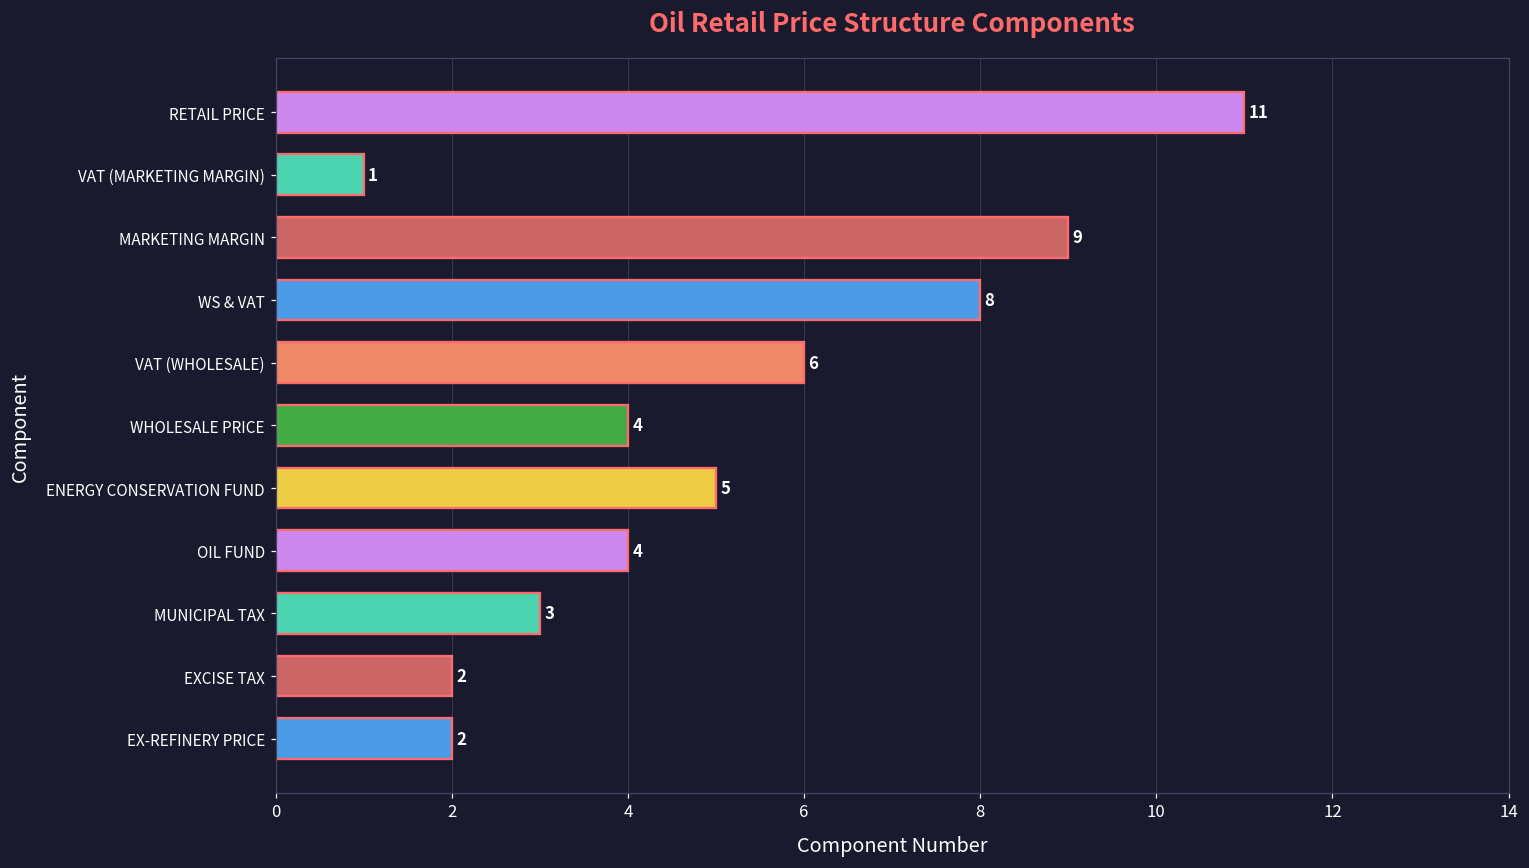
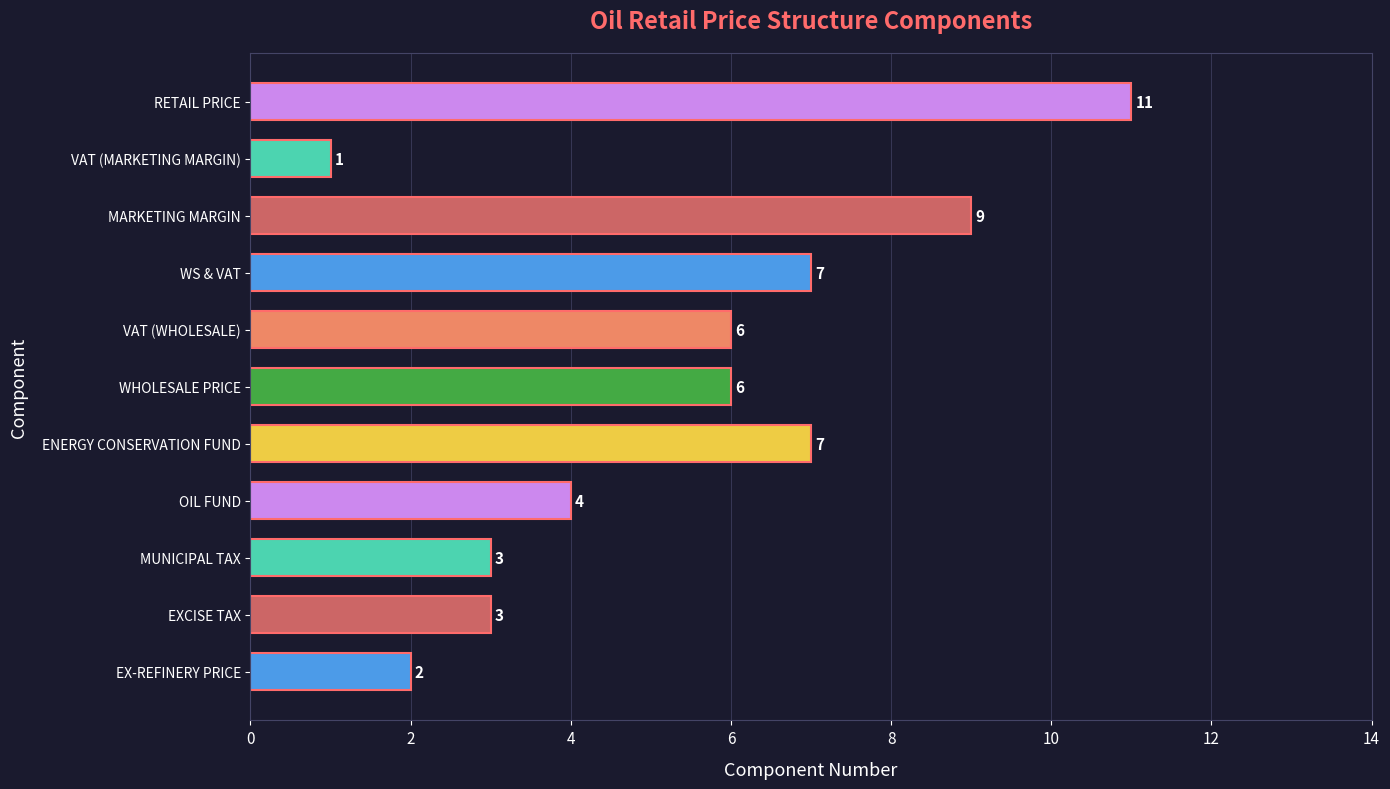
WS & VAT: 8 -> 7
WHOLESALE PRICE: 4 -> 6
ENERGY CONSERVATION FUND: 5 -> 7
EXCISE TAX: 2 -> 3
